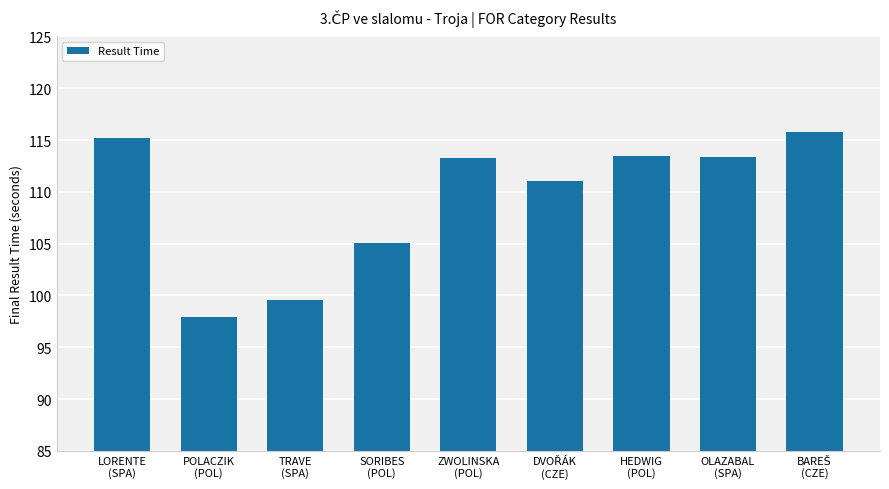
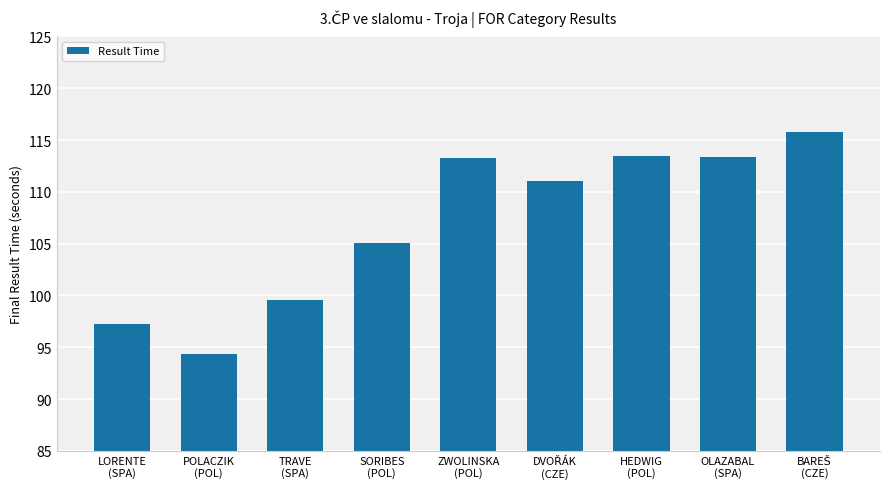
LORENTE (SPA): 115.2 -> 97.3
POLACZIK (POL): 97.9 -> 94.4
